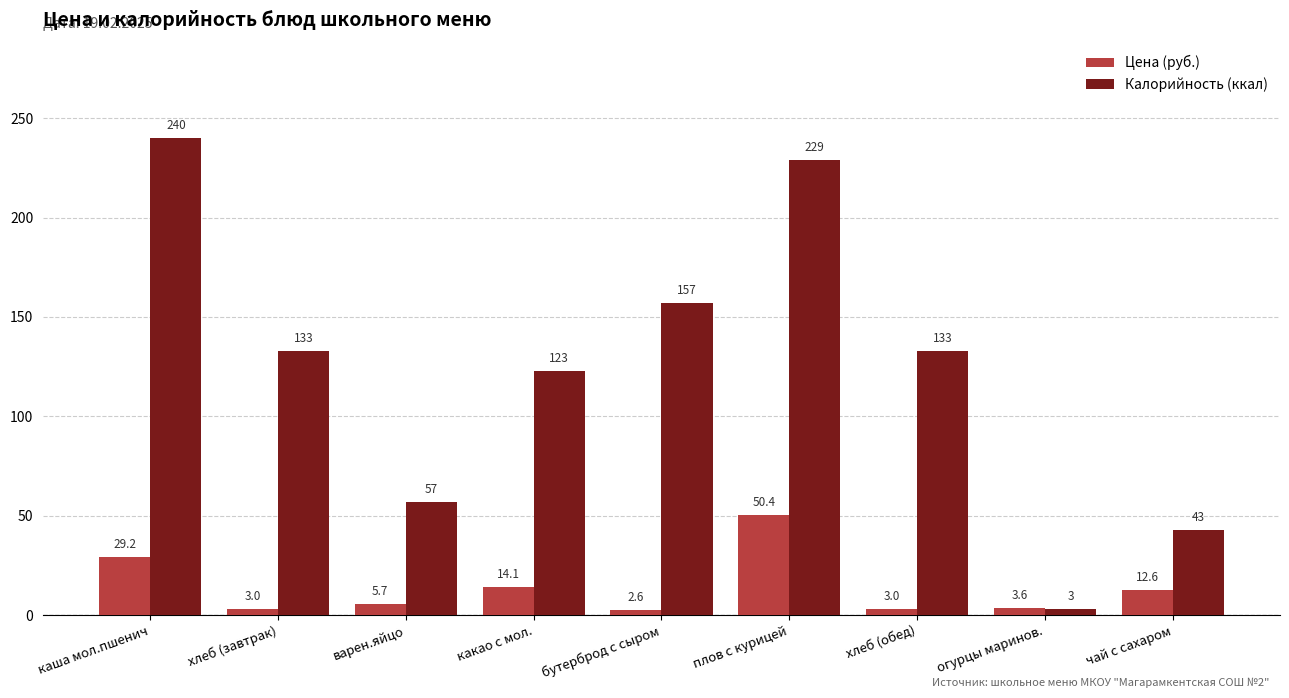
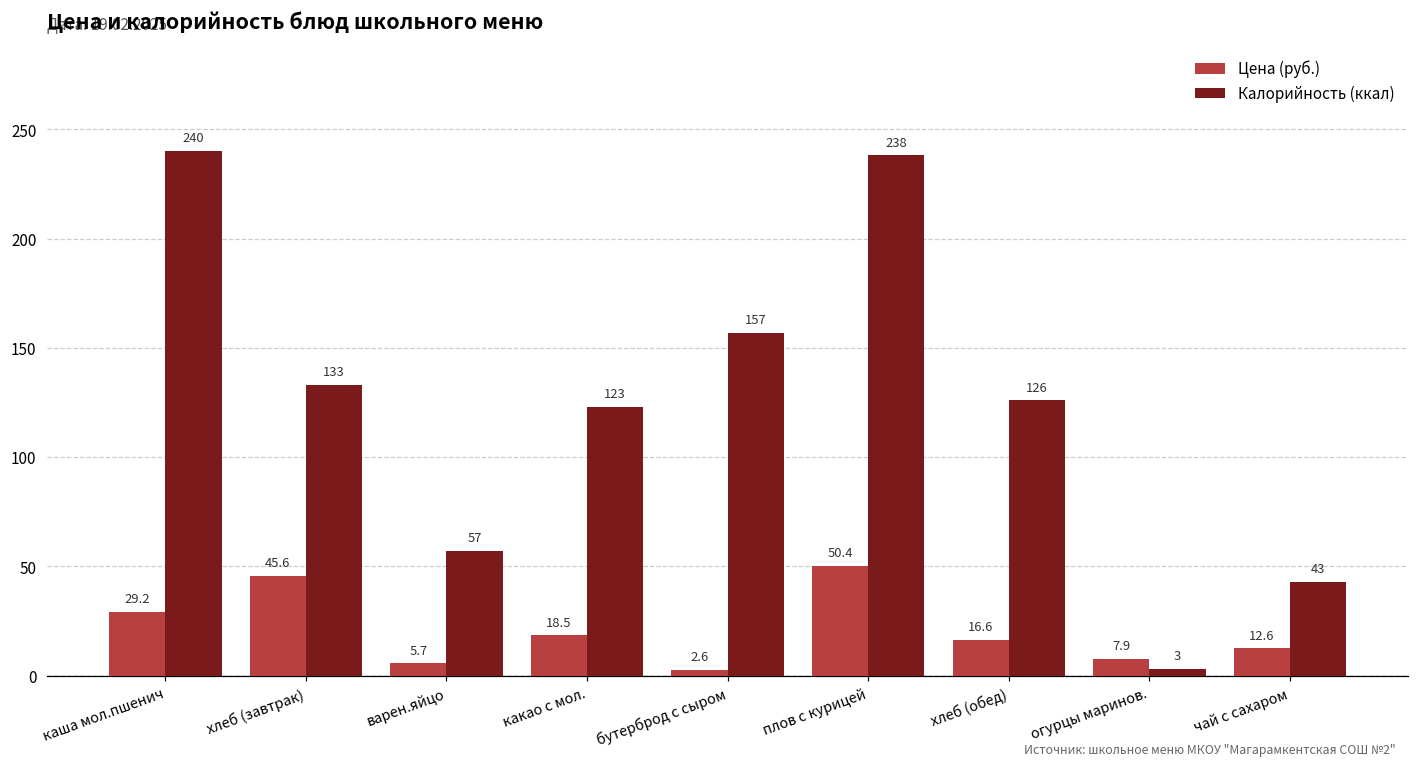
Цена (руб.), хлеб (завтрак): 3.0 -> 45.6
Цена (руб.), какао с мол.: 14.1 -> 18.5
Калорийность (ккал), плов с курицей: 229 -> 238
Цена (руб.), хлеб (обед): 3.0 -> 16.6
Калорийность (ккал), хлеб (обед): 133 -> 126
Цена (руб.), огурцы маринов.: 3.6 -> 7.9
